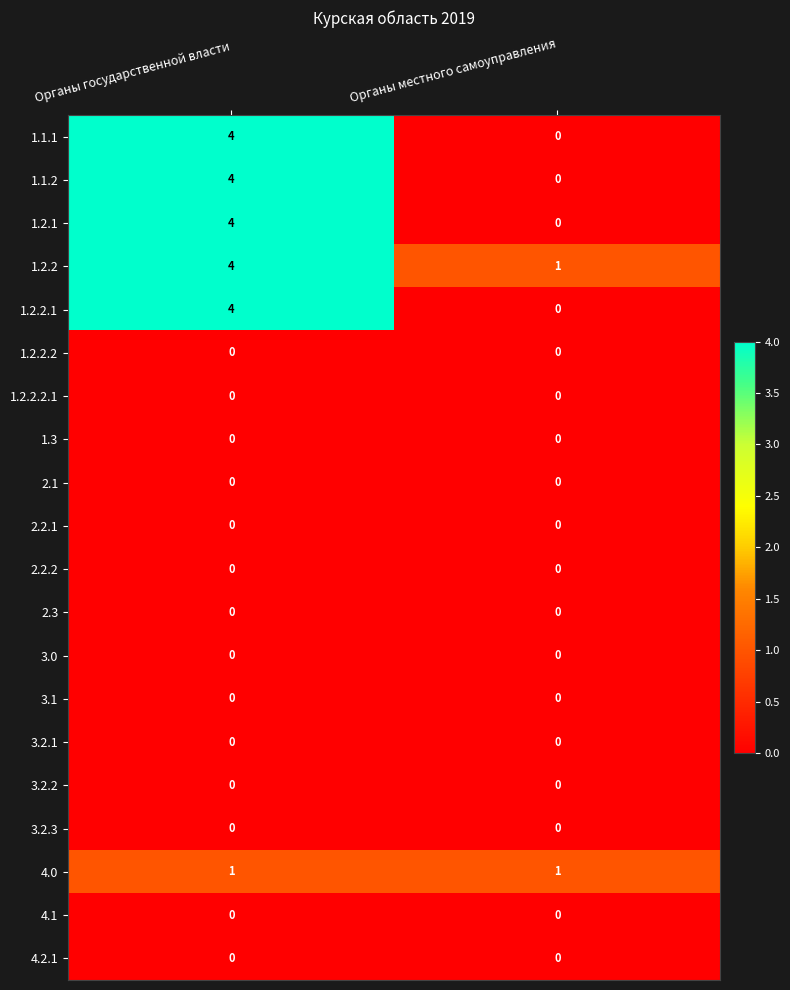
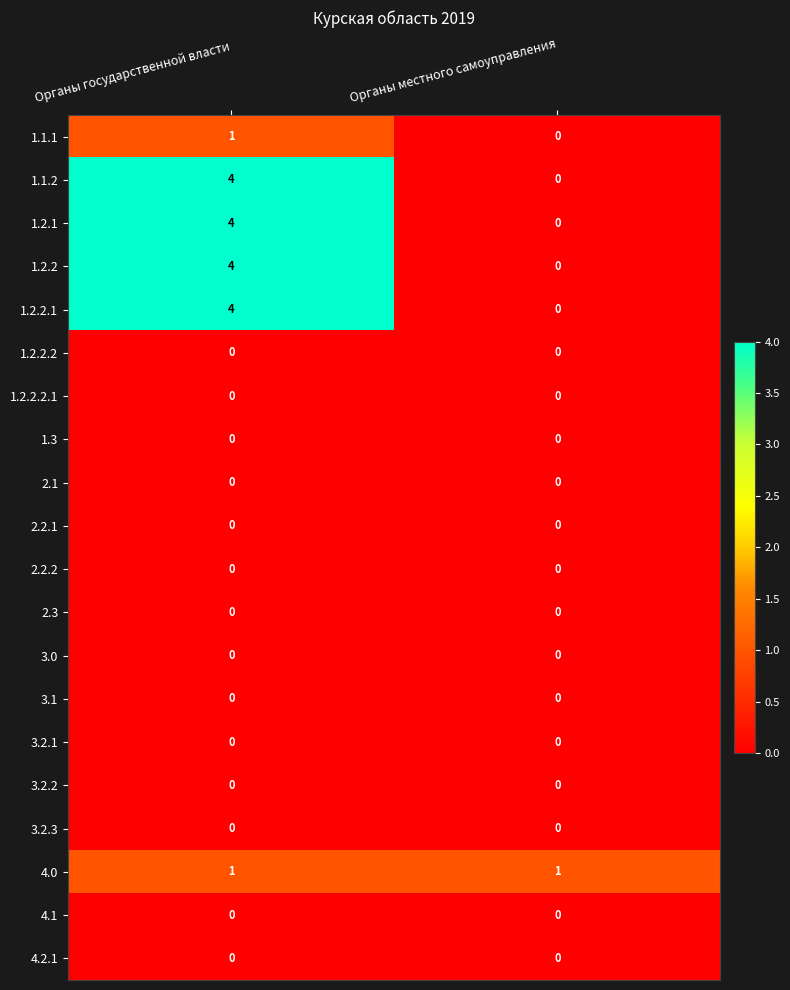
1.1.1, Органы государственной власти: 4 -> 1
1.2.2, Органы местного самоуправления: 1 -> 0
